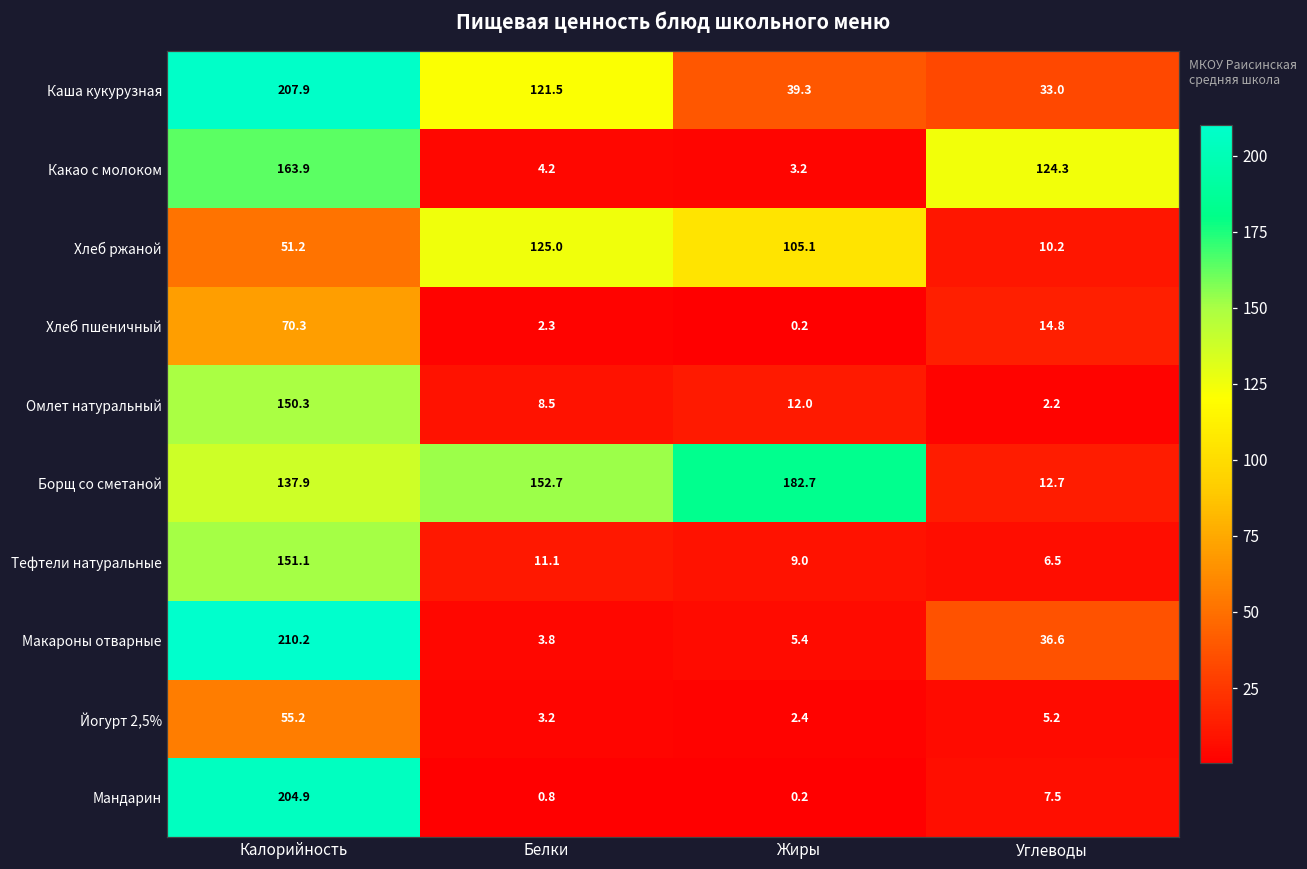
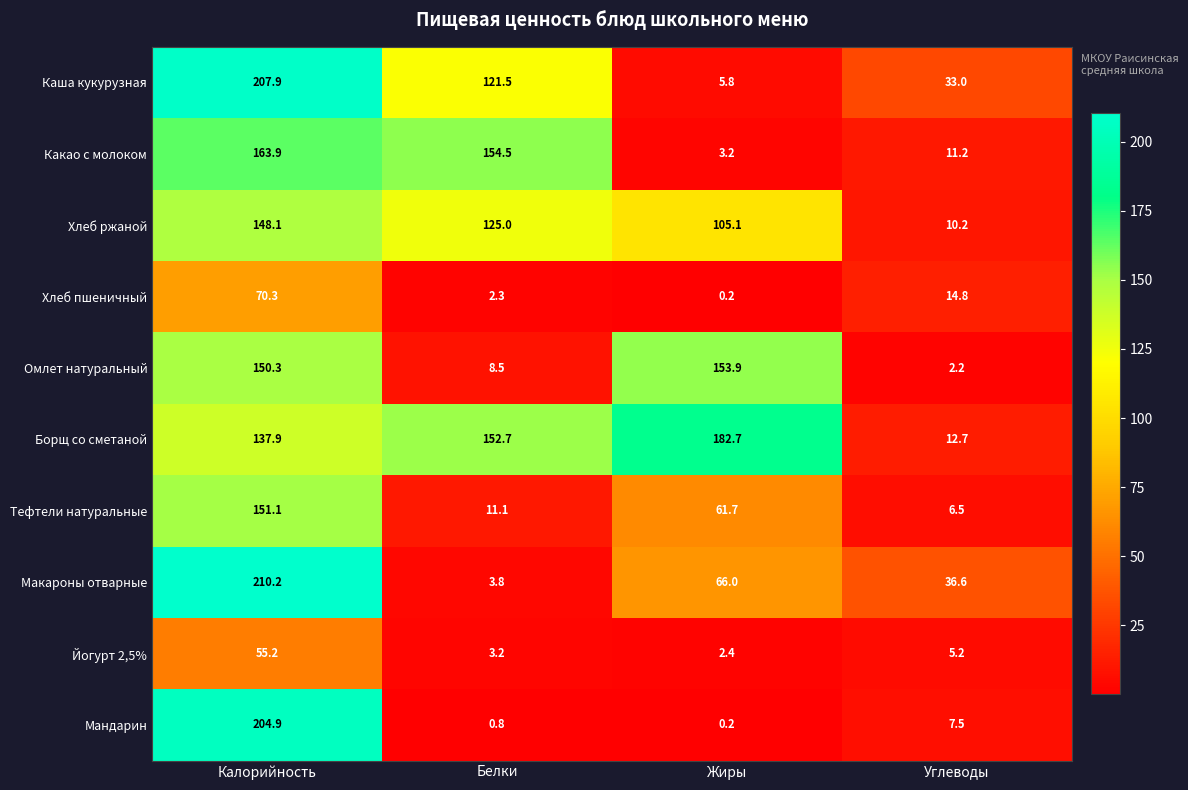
Каша кукурузная, Жиры: 39.3 -> 5.8
Какао с молоком, Белки: 4.2 -> 154.5
Какао с молоком, Углеводы: 124.3 -> 11.2
Хлеб ржаной, Калорийность: 51.2 -> 148.1
Омлет натуральный, Жиры: 12.0 -> 153.9
Тефтели натуральные, Жиры: 9.0 -> 61.7
Макароны отварные, Жиры: 5.4 -> 66.0
